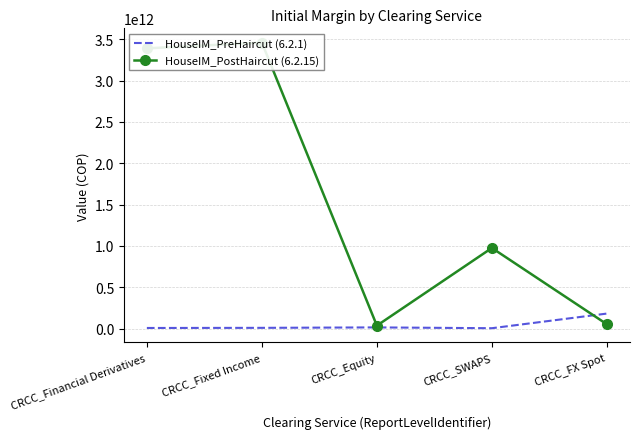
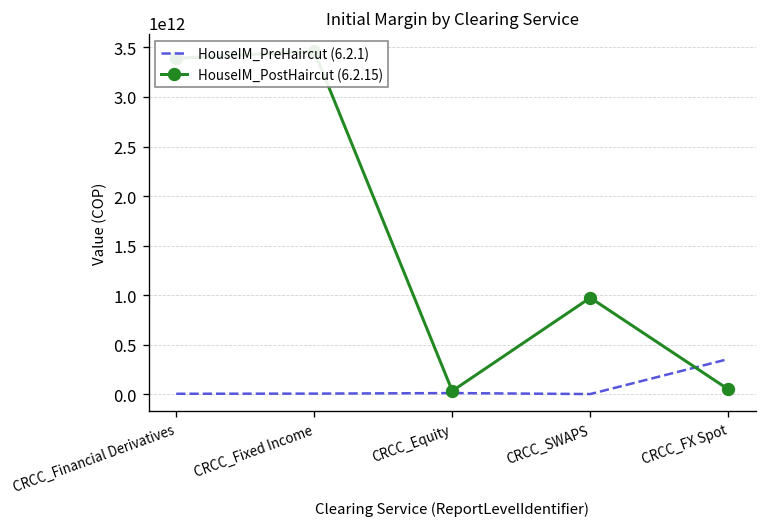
HouseIM_PreHaircut (6.2.1), CRCC_FX Spot: 200000000000 -> 400000000000
